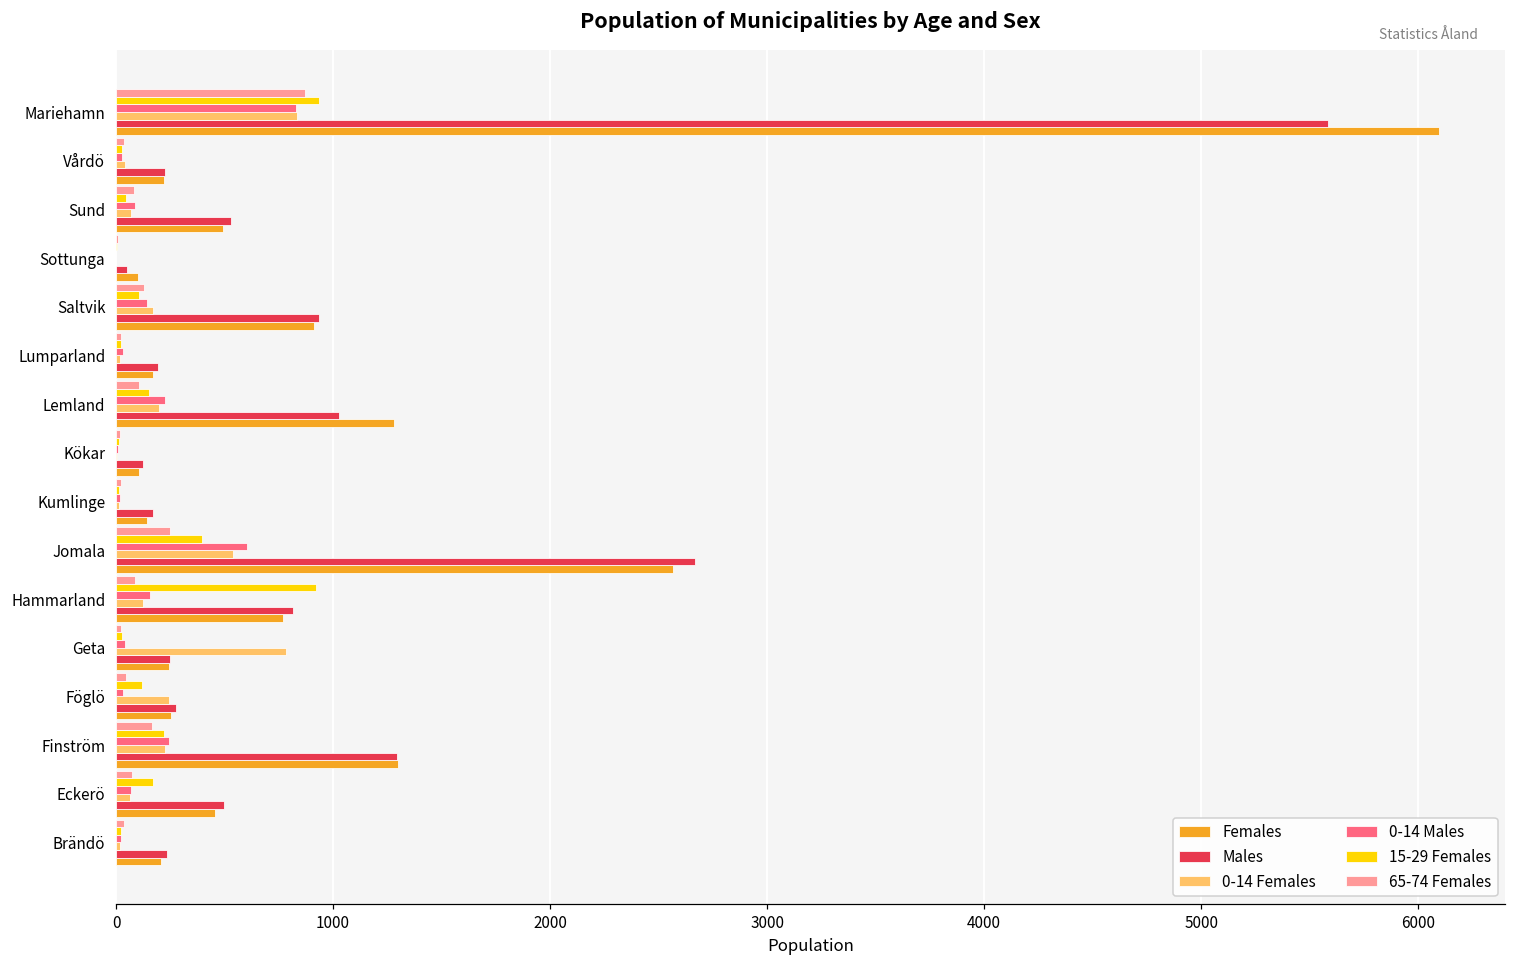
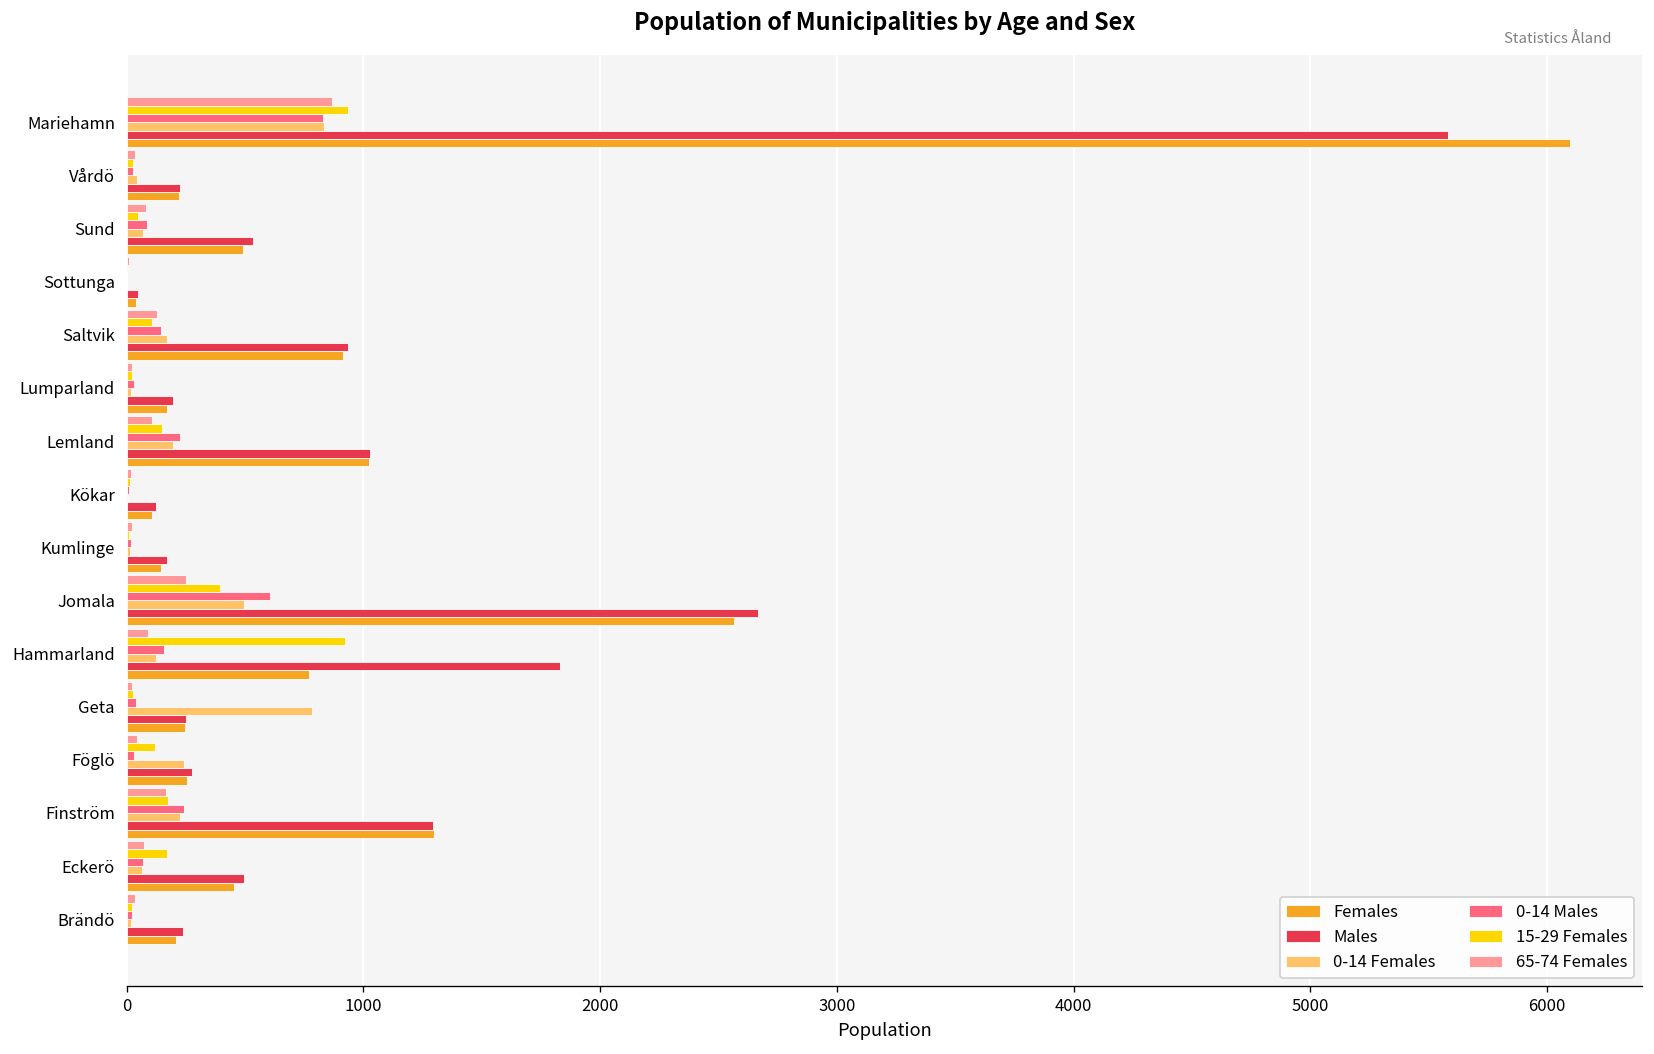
Females, Sottunga: 100 -> 40
Females, Lemland: 1280 -> 1020
0-14 Females, Jomala: 540 -> 500
Males, Hammarland: 810 -> 1830
15-29 Females, Finström: 220 -> 180
